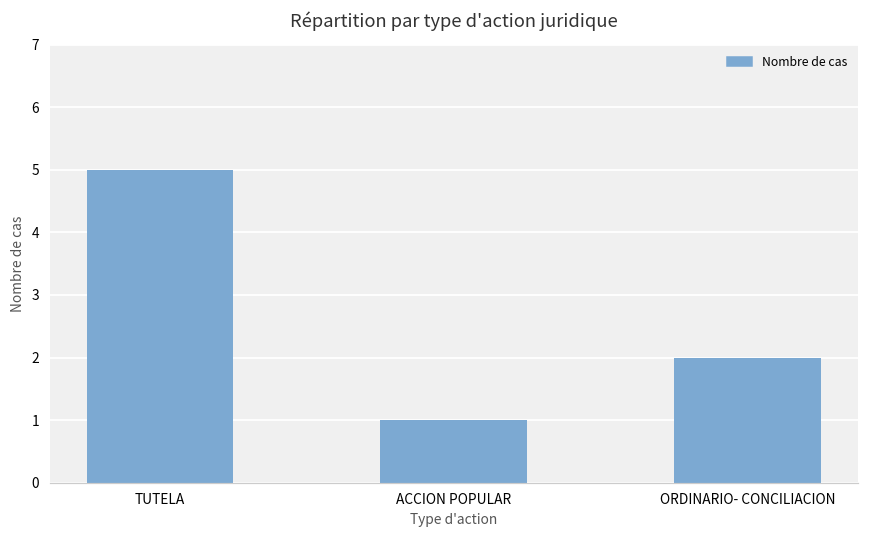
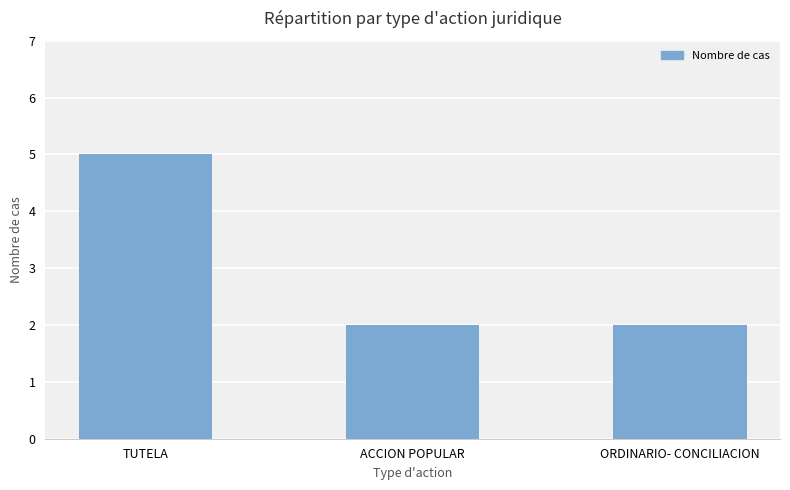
ACCION POPULAR: 1 -> 2
